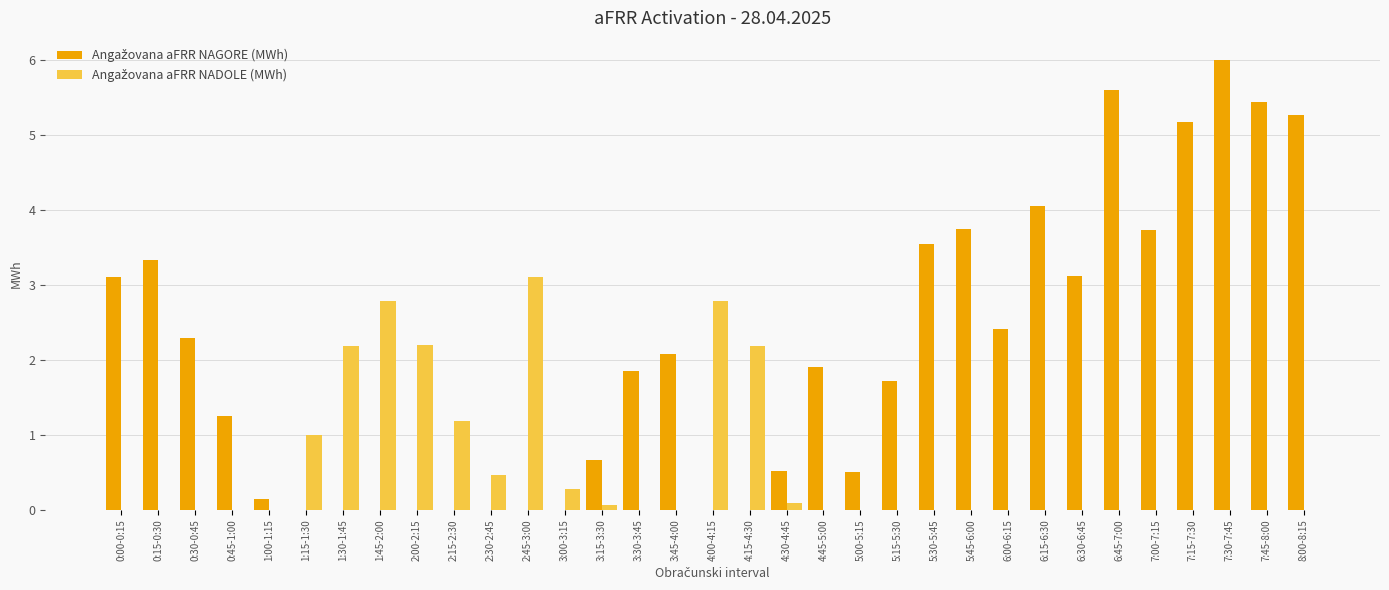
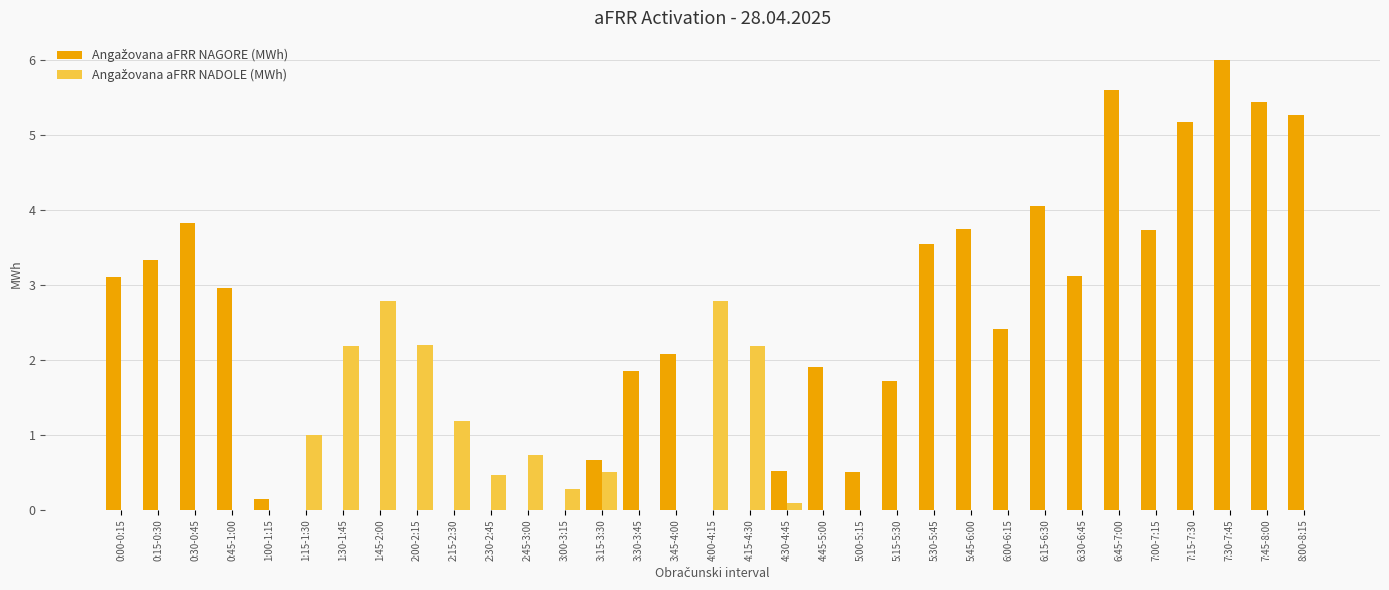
Angažovana aFRR NAGORE (MWh), 0:30-0:45: 2.3 -> 3.8
Angažovana aFRR NAGORE (MWh), 0:45-1:00: 1.3 -> 3.0
Angažovana aFRR NADOLE (MWh), 2:45-3:00: 3.1 -> 0.7
Angažovana aFRR NADOLE (MWh), 3:15-3:30: 0.1 -> 0.5
